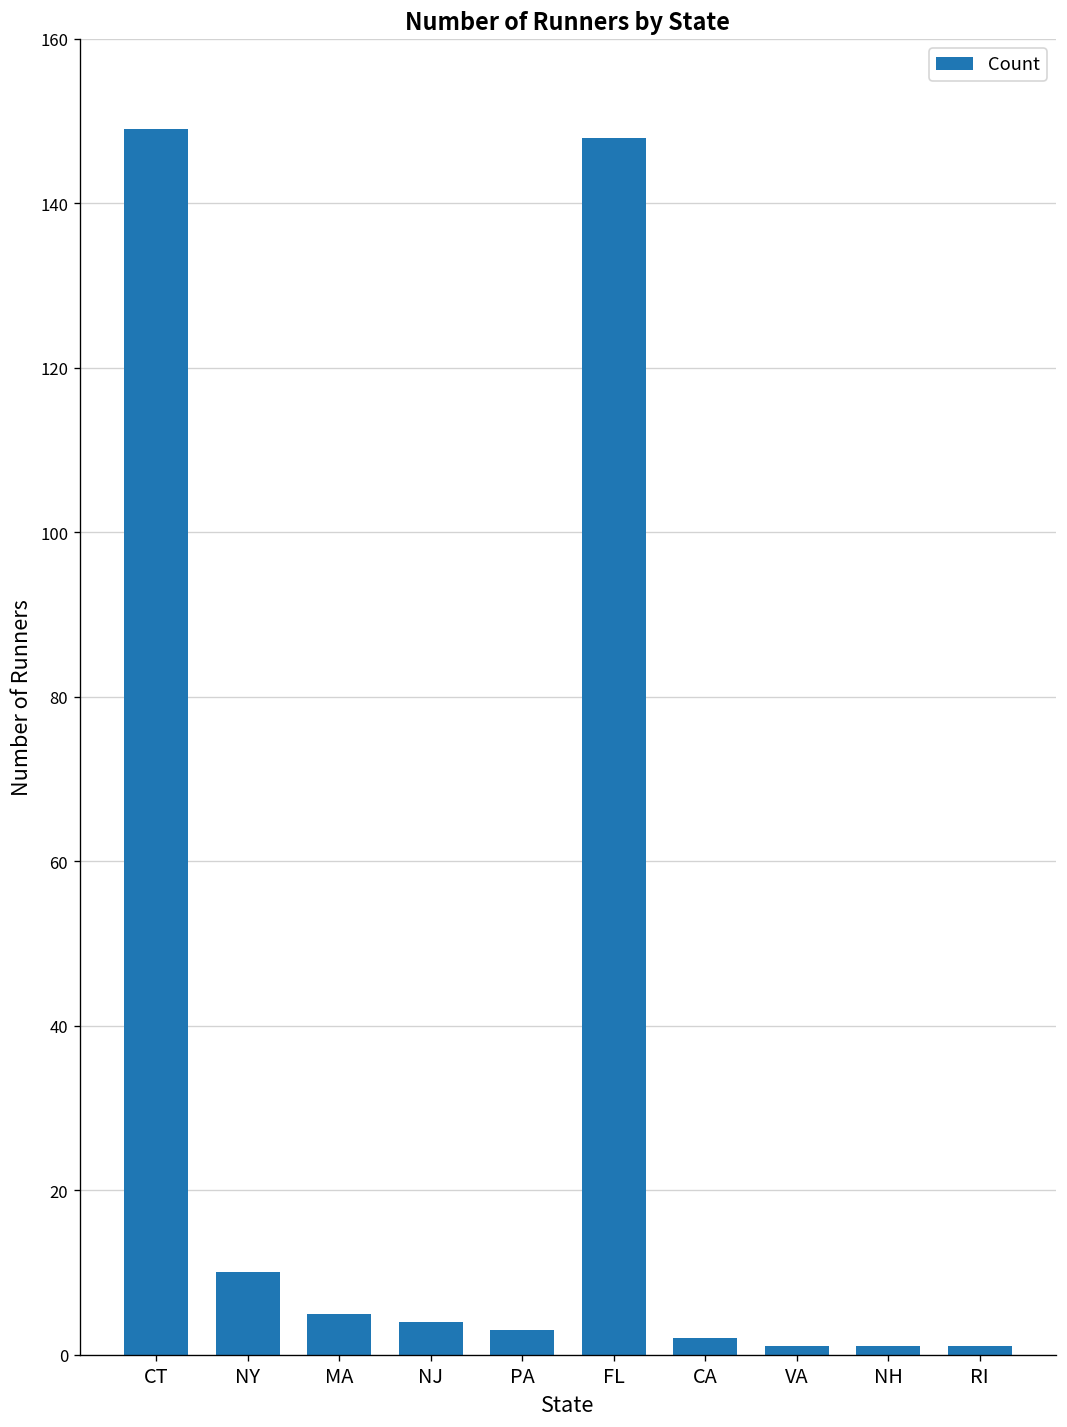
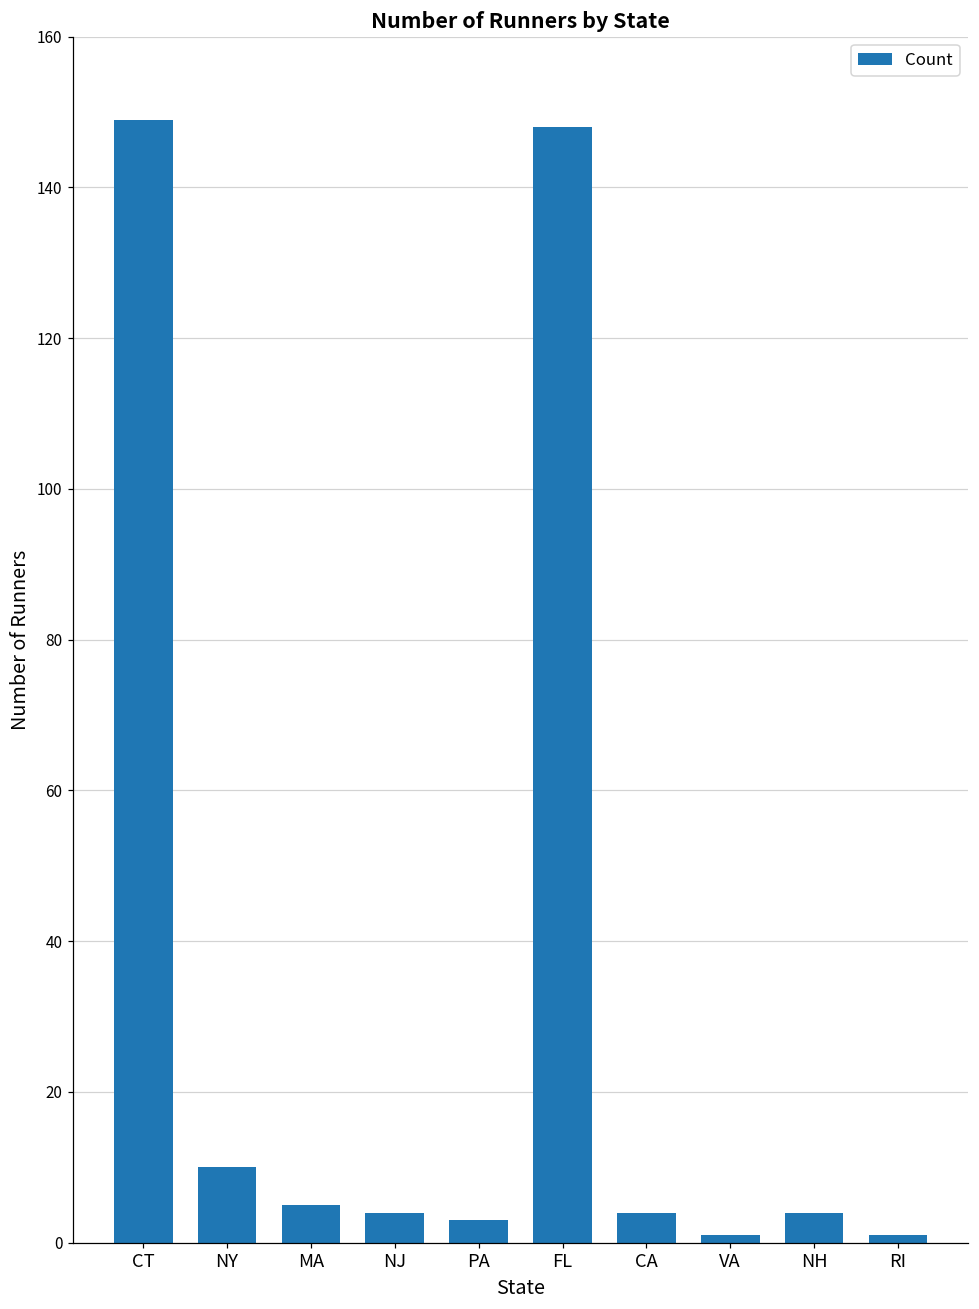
CA: 2 -> 4
NH: 1 -> 4
